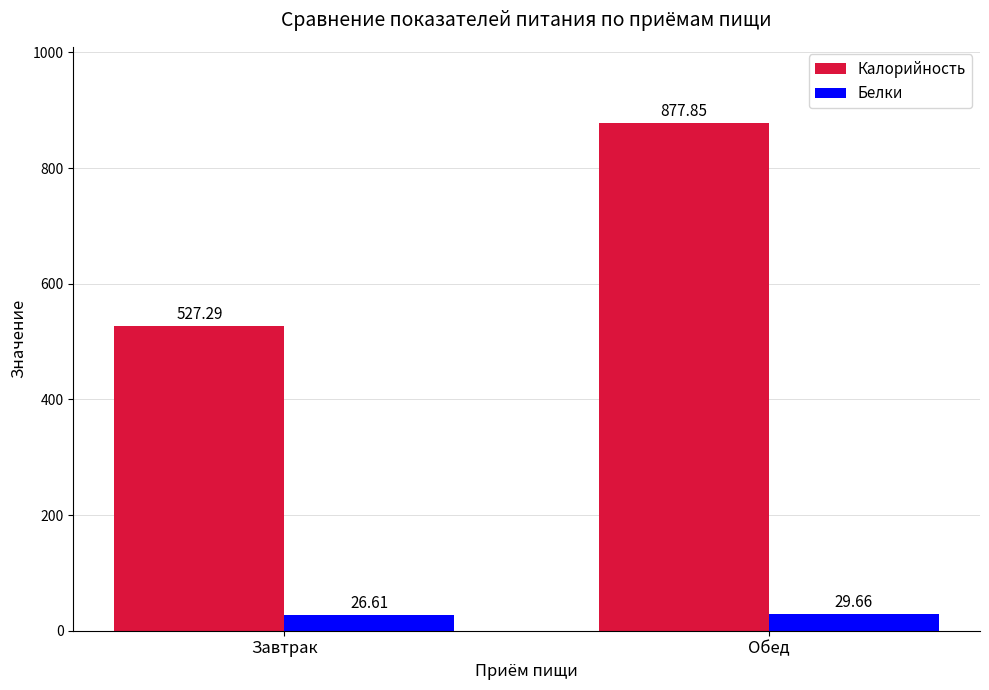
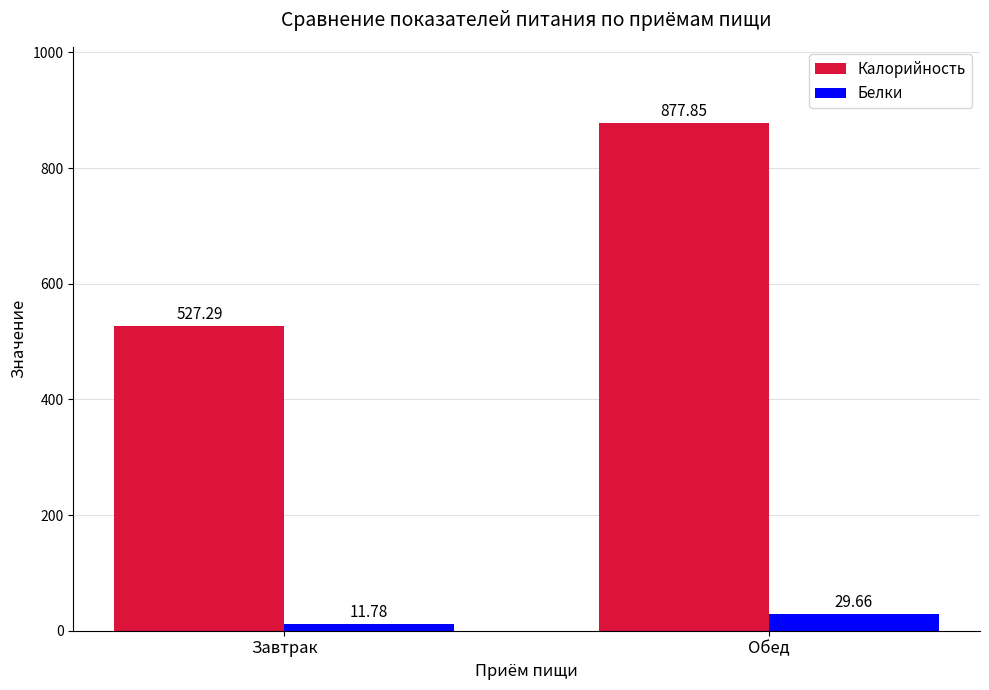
Белки, Завтрак: 26.61 -> 11.78
